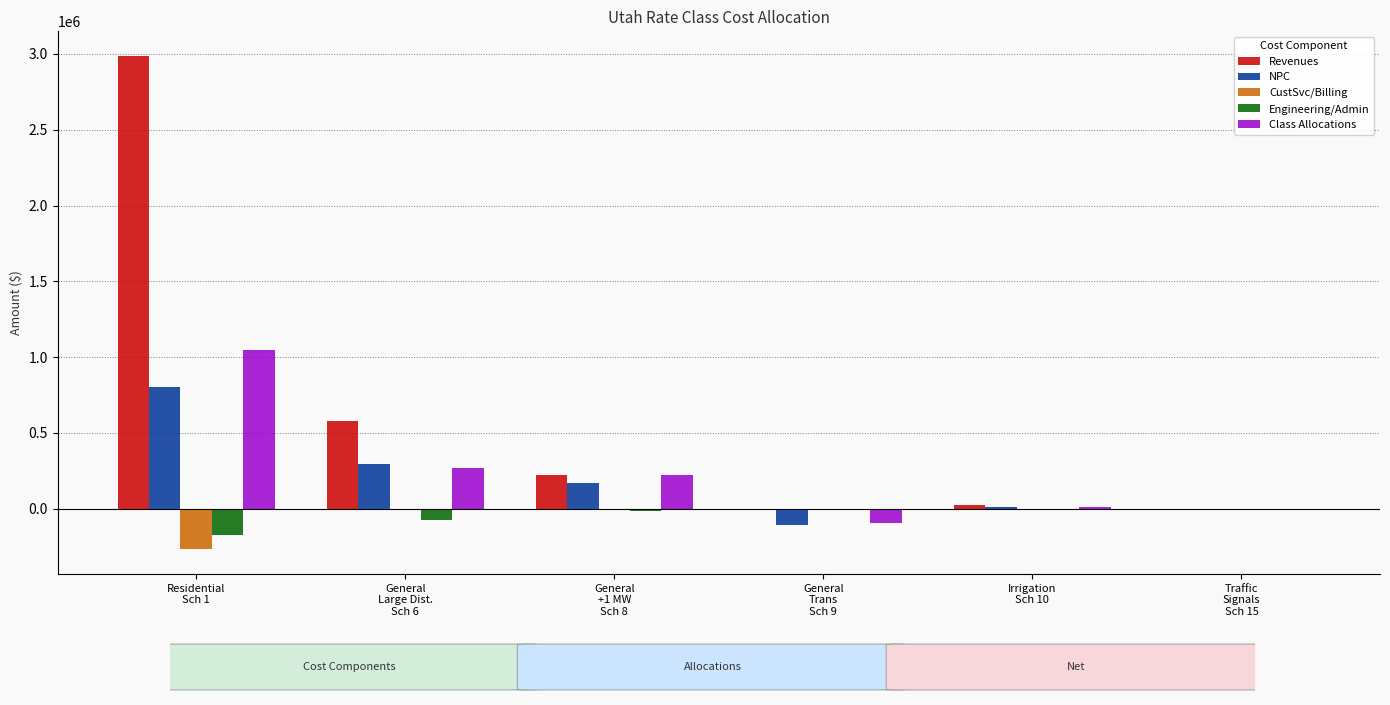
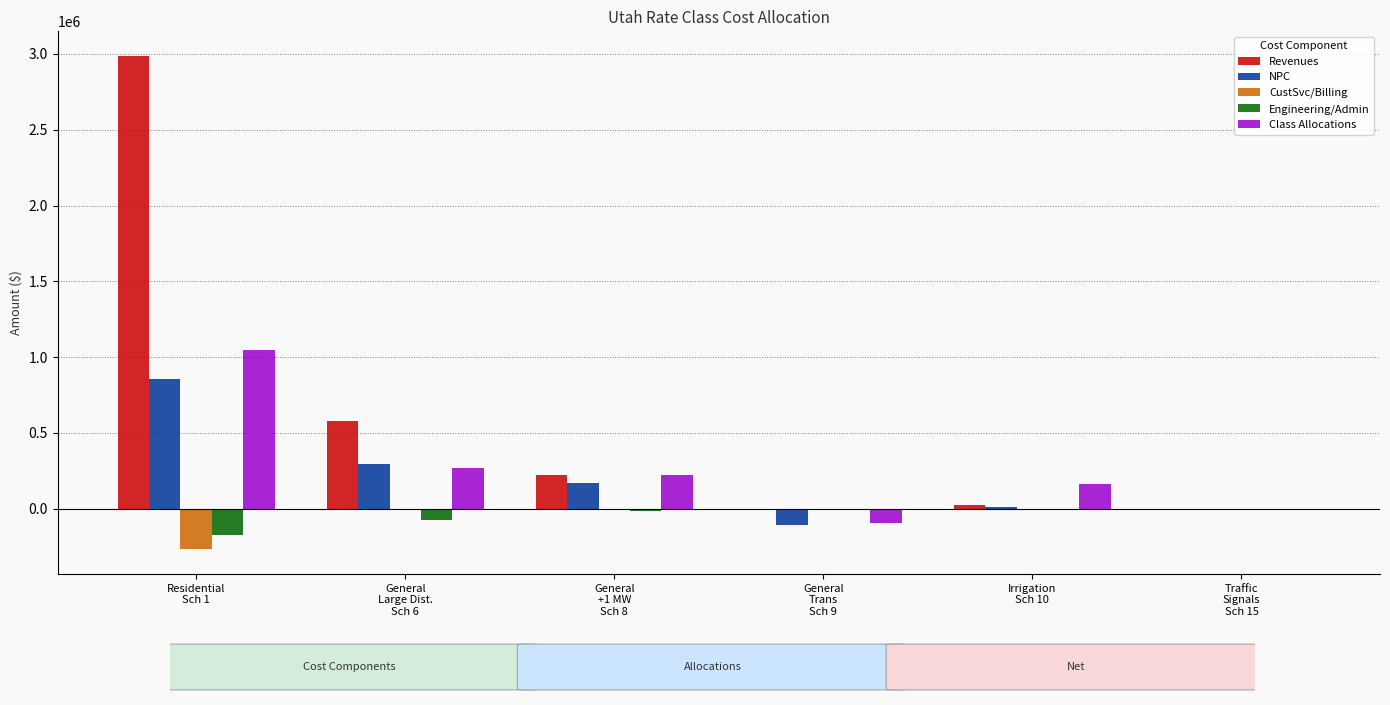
NPC, Residential Sch 1: 800000 -> 860000
Class Allocations, Irrigation Sch 10: 10000 -> 160000
